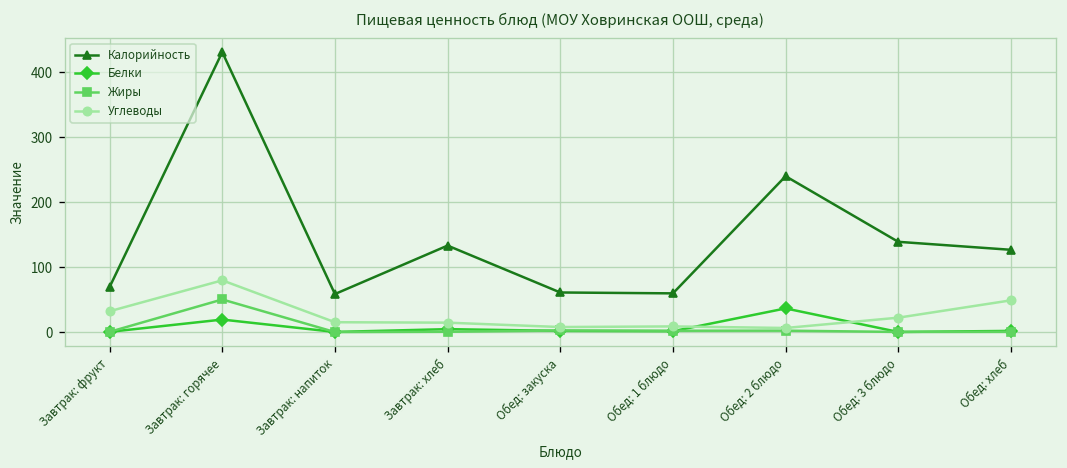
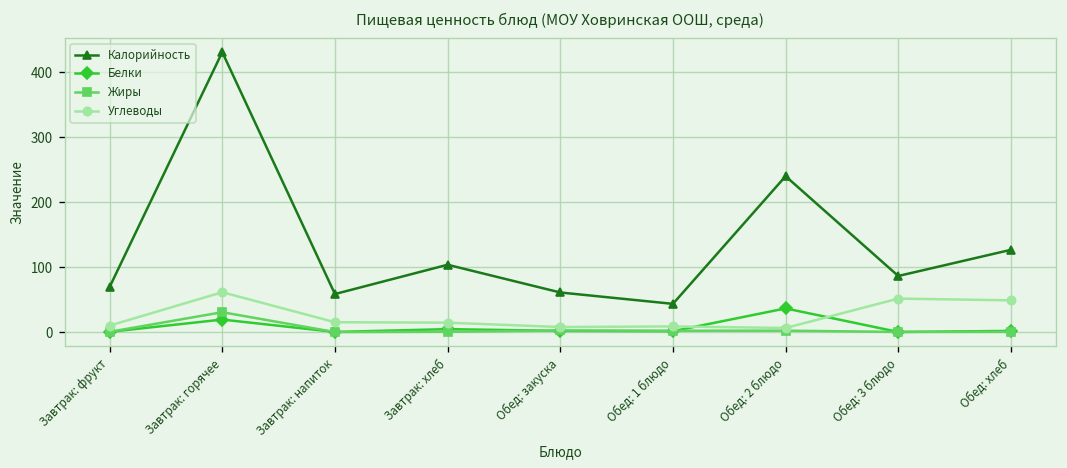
Углеводы, Завтрак: фрукт: 30 -> 10
Жиры, Завтрак: горячее: 50 -> 30
Углеводы, Завтрак: горячее: 80 -> 60
Калорийность, Завтрак: хлеб: 130 -> 100
Калорийность, Обед: 1 блюдо: 60 -> 40
Калорийность, Обед: 3 блюдо: 140 -> 90
Углеводы, Обед: 3 блюдо: 20 -> 50
